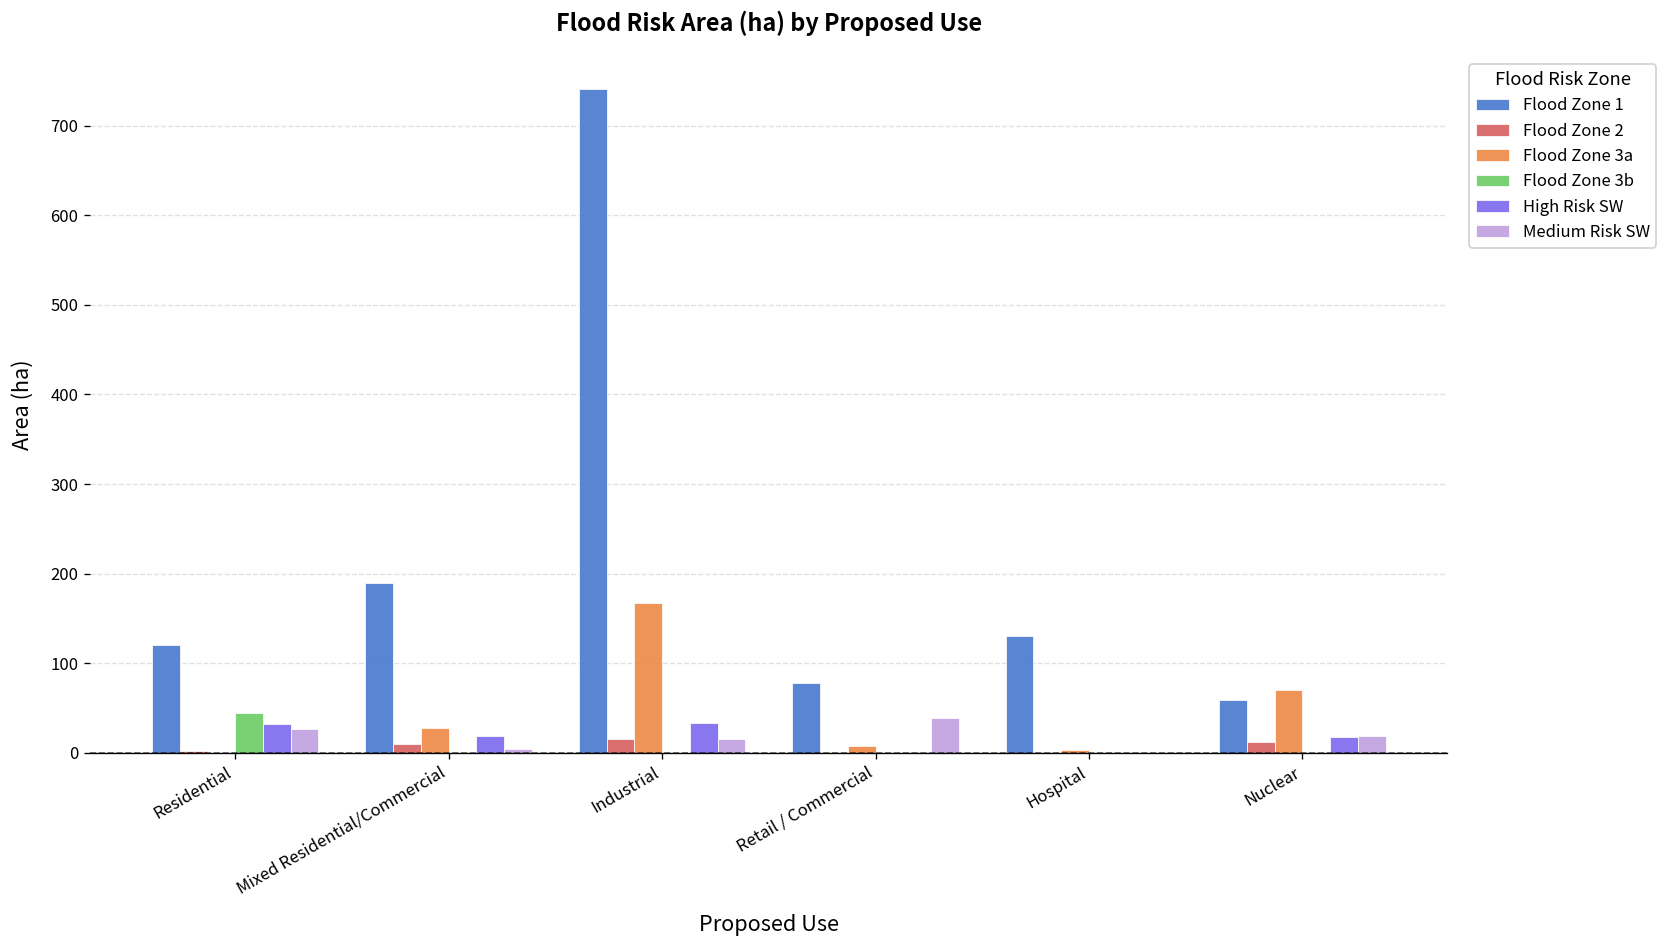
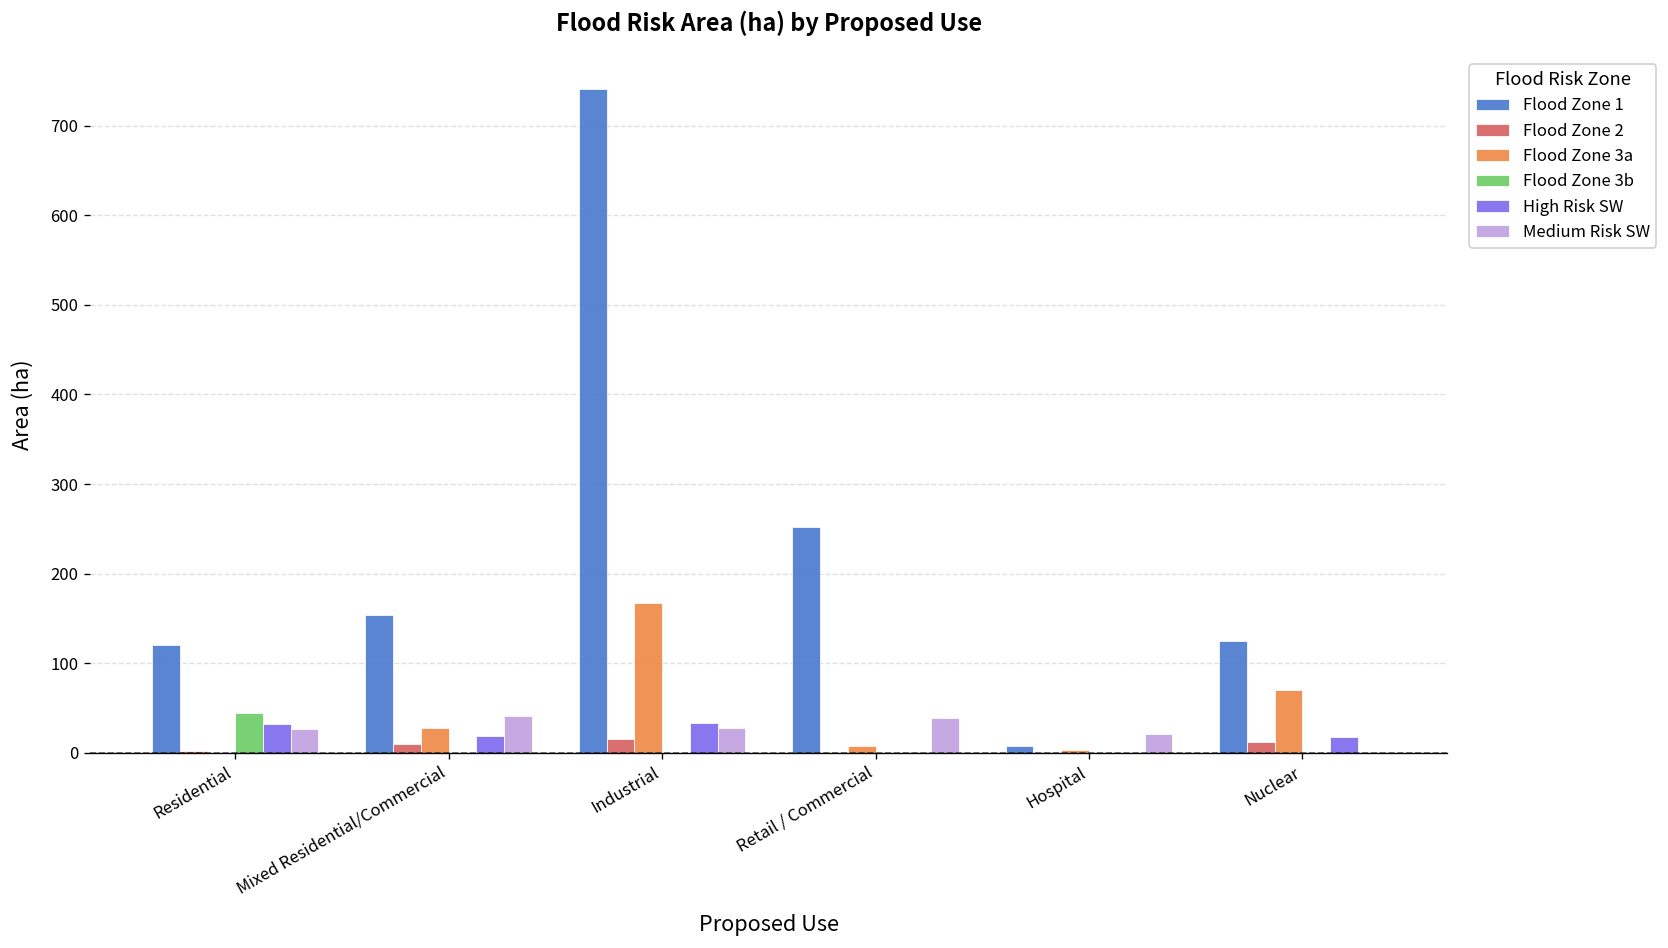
Flood Zone 1, Mixed Residential/Commercial: 190 -> 150
Medium Risk SW, Mixed Residential/Commercial: 0 -> 40
Medium Risk SW, Industrial: 20 -> 30
Flood Zone 1, Retail / Commercial: 80 -> 250
Flood Zone 1, Hospital: 130 -> 10
Medium Risk SW, Hospital: 0 -> 20
Flood Zone 1, Nuclear: 60 -> 120
Medium Risk SW, Nuclear: 20 -> 0
